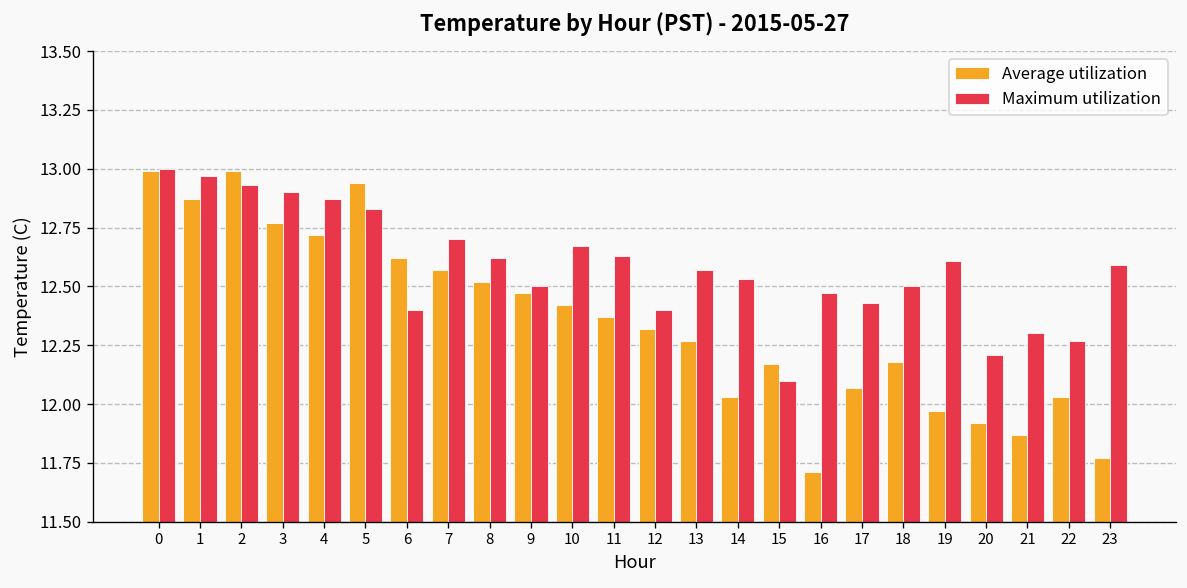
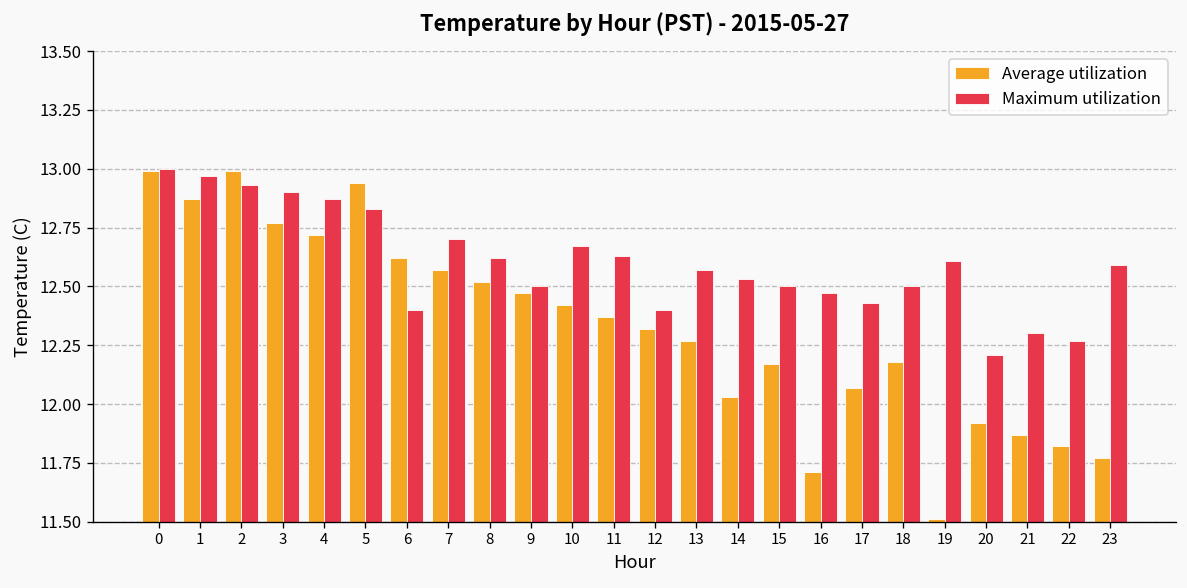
Maximum utilization, 15: 12.1 -> 12.5
Average utilization, 19: 11.97 -> 11.51
Average utilization, 22: 12.03 -> 11.82
